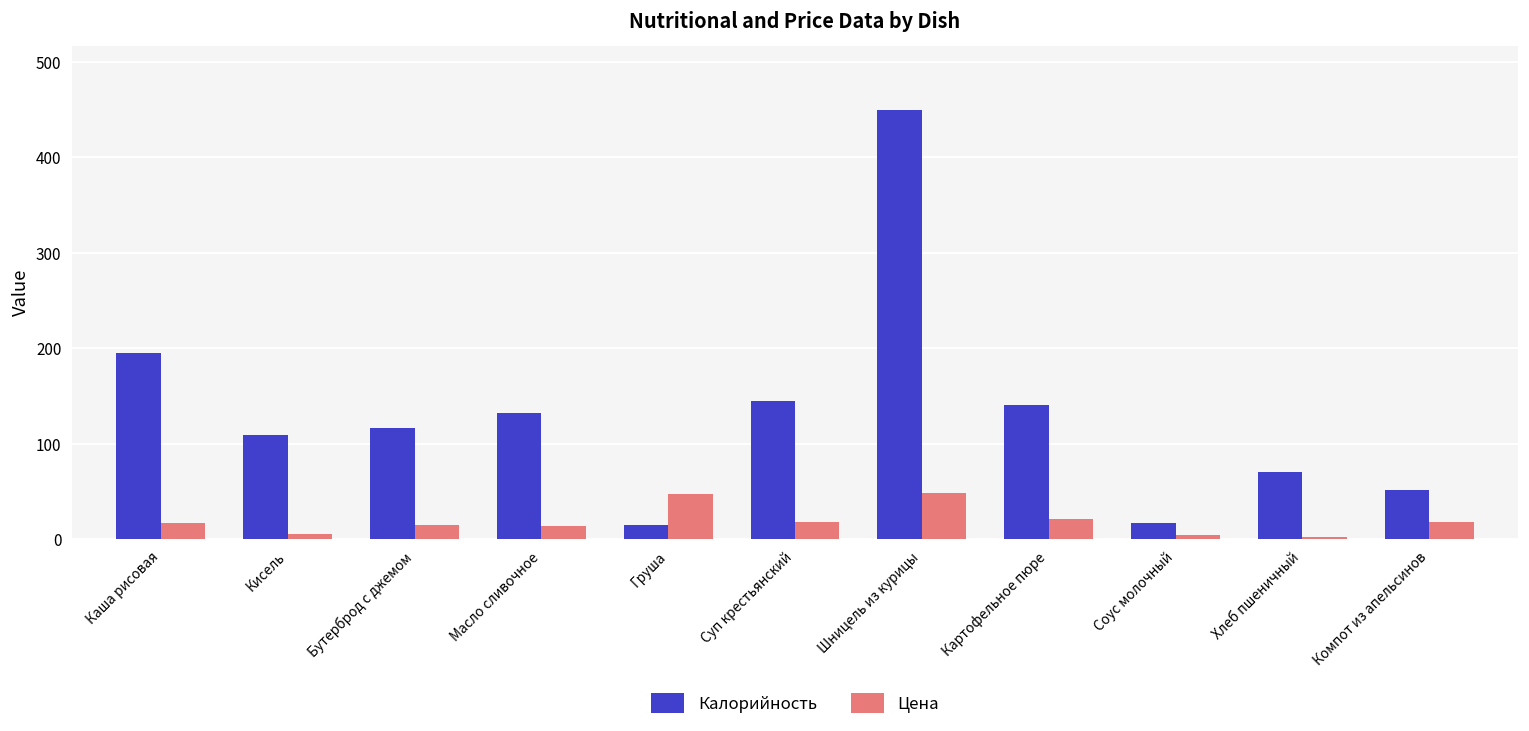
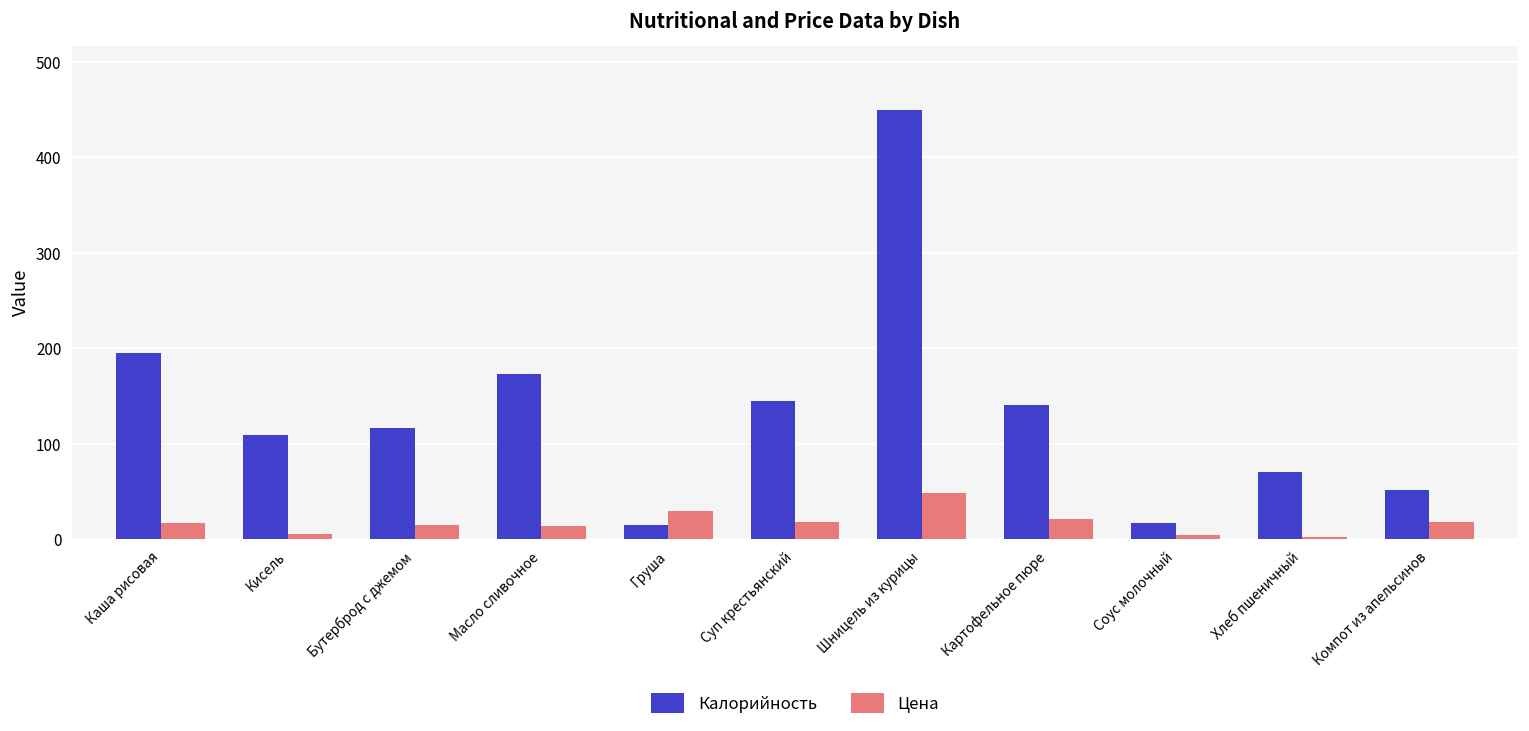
Калорийность, Масло сливочное: 130 -> 170
Цена, Груша: 50 -> 30
